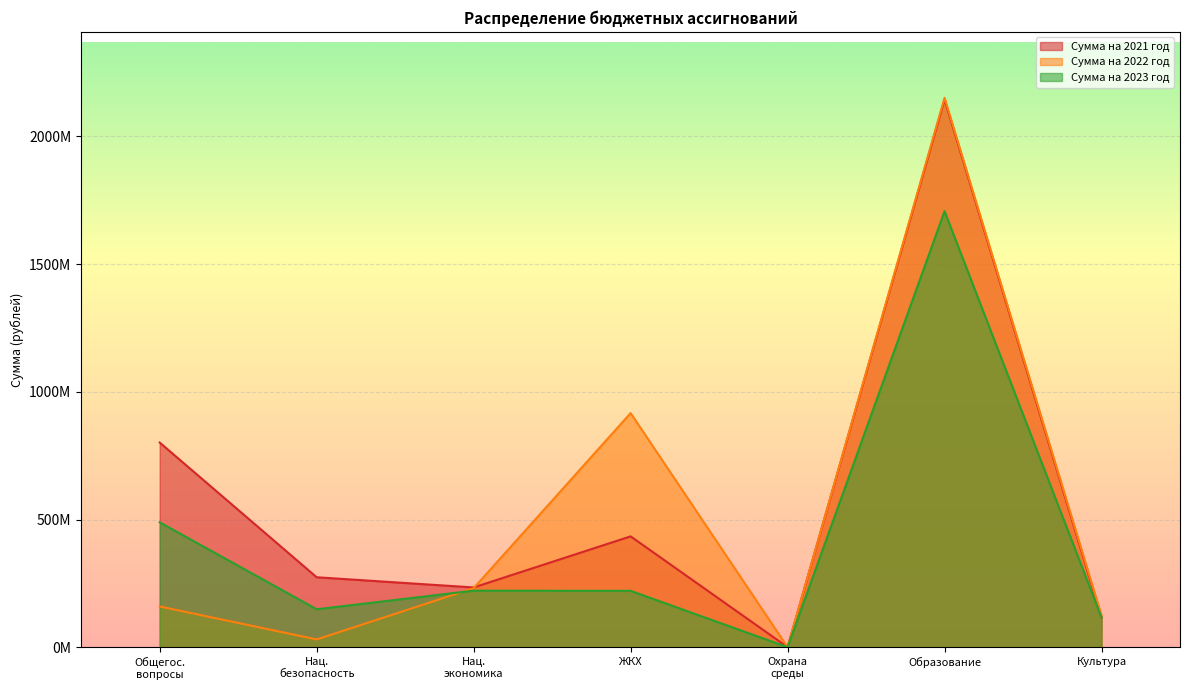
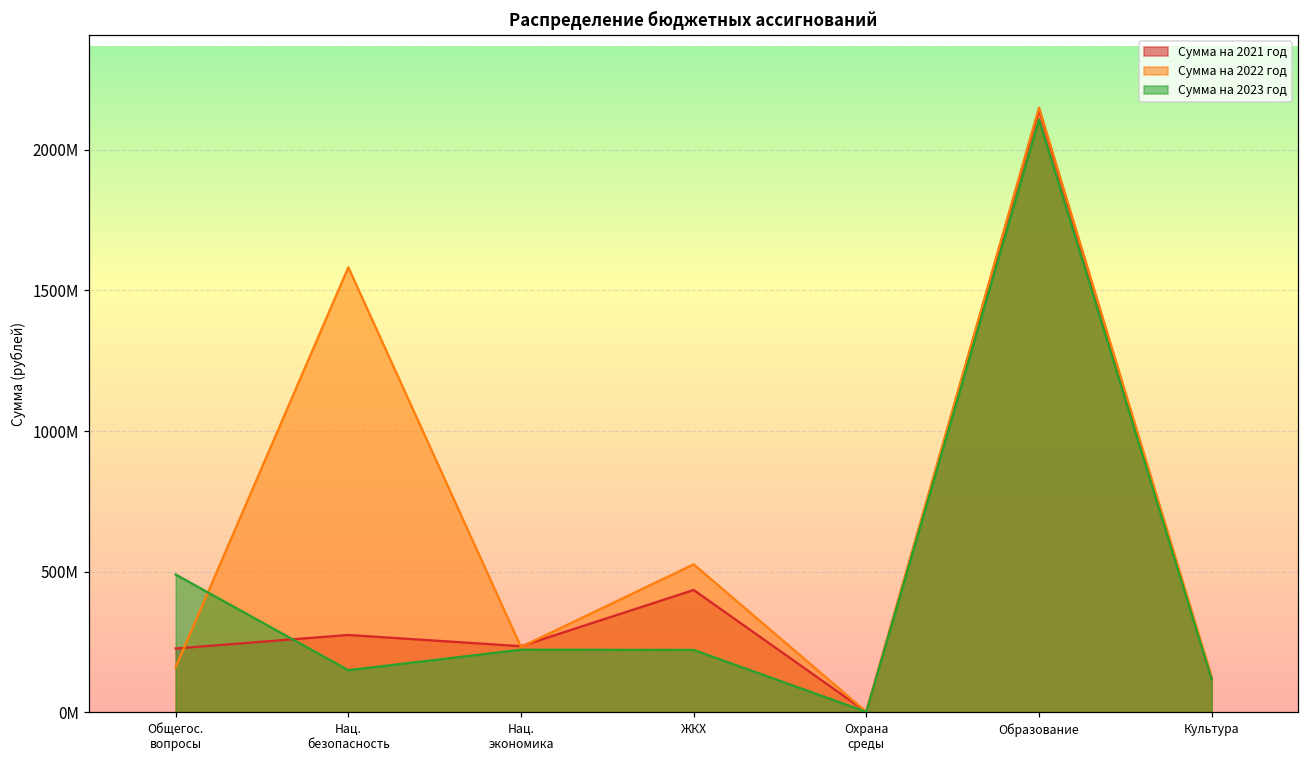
Сумма на 2021 год, Общегос. вопросы: 800000000 -> 230000000
Сумма на 2022 год, Нац. безопасность: 30000000 -> 1580000000
Сумма на 2022 год, ЖКХ: 920000000 -> 530000000
Сумма на 2023 год, Образование: 1710000000 -> 2110000000
